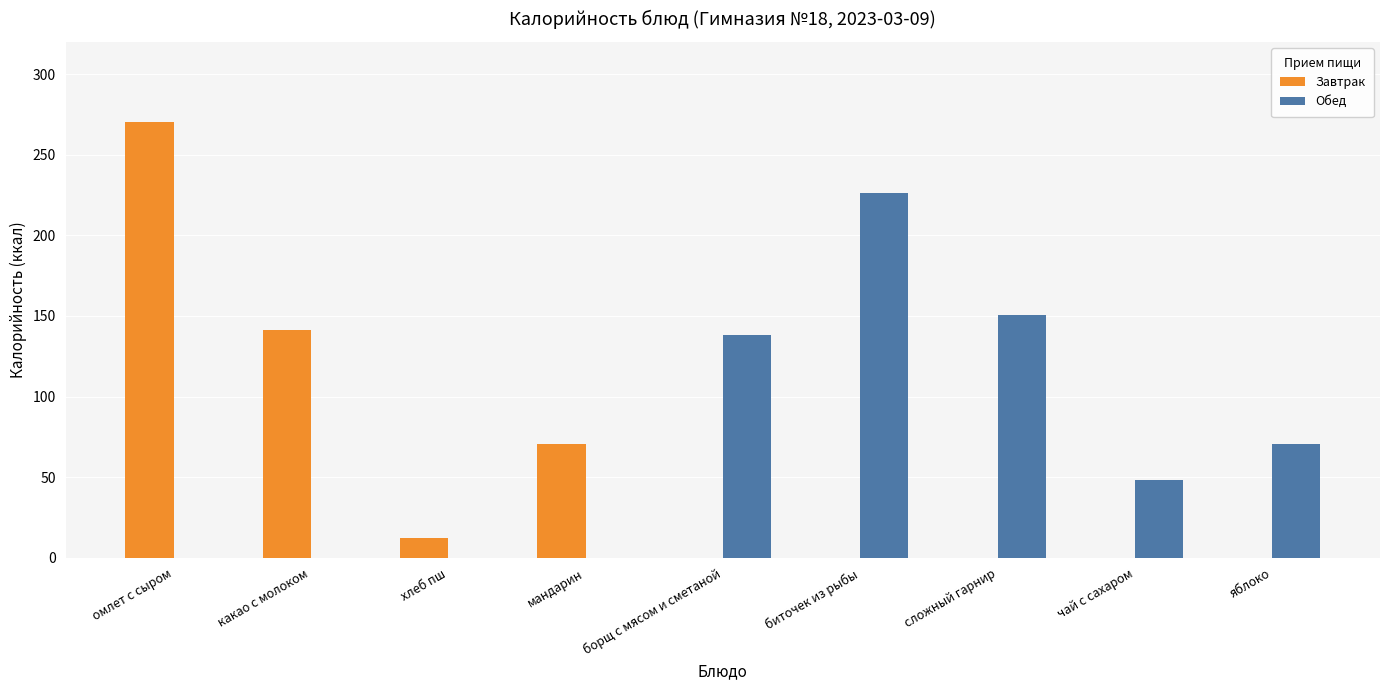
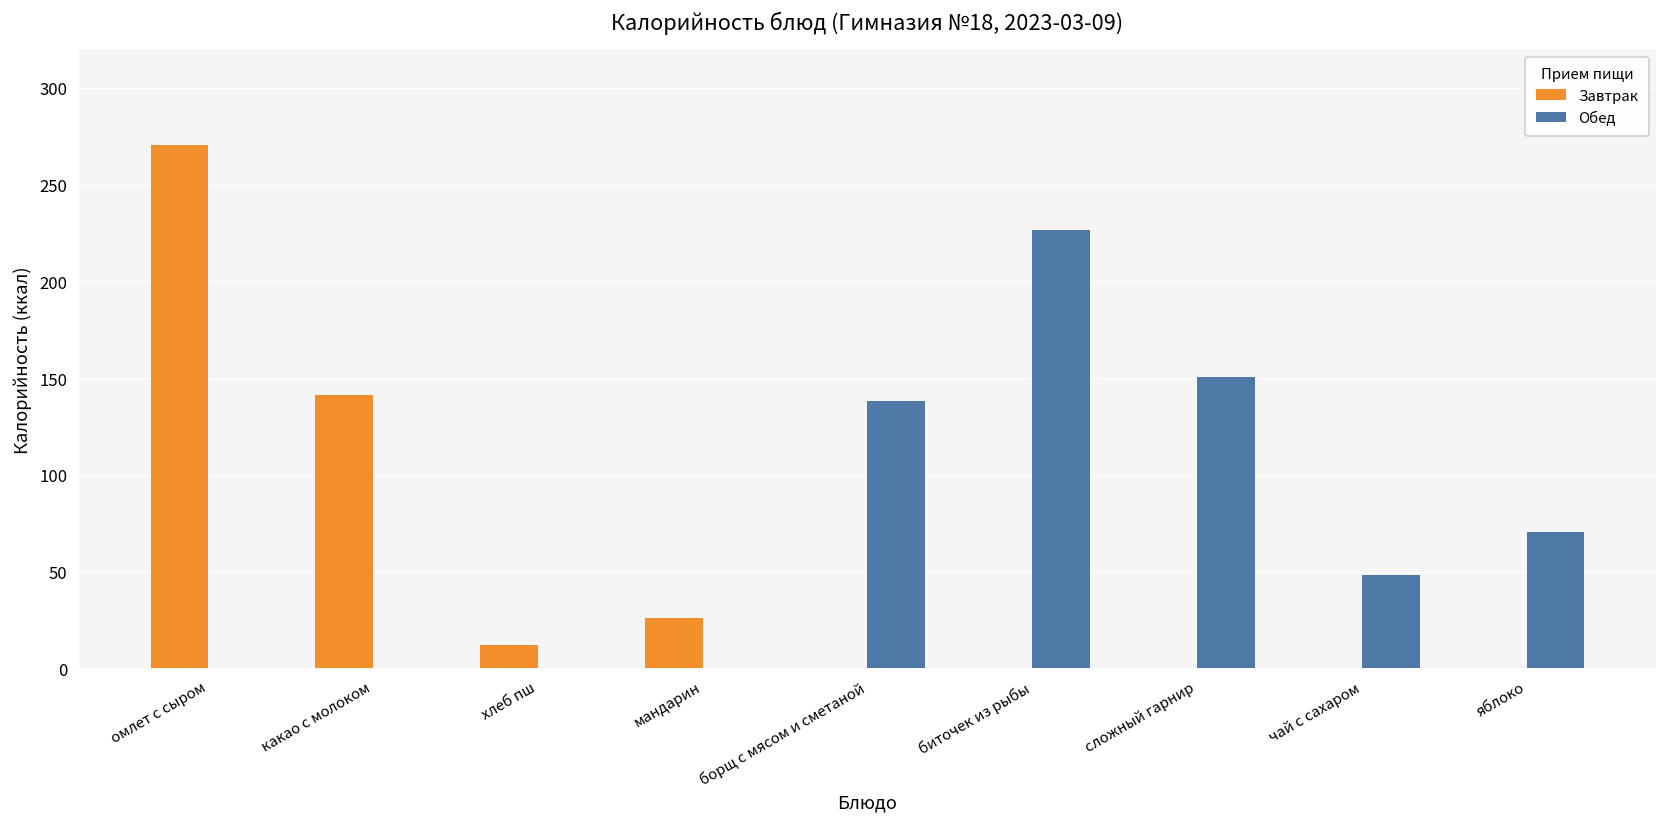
Завтрак, мандарин: 71 -> 26
